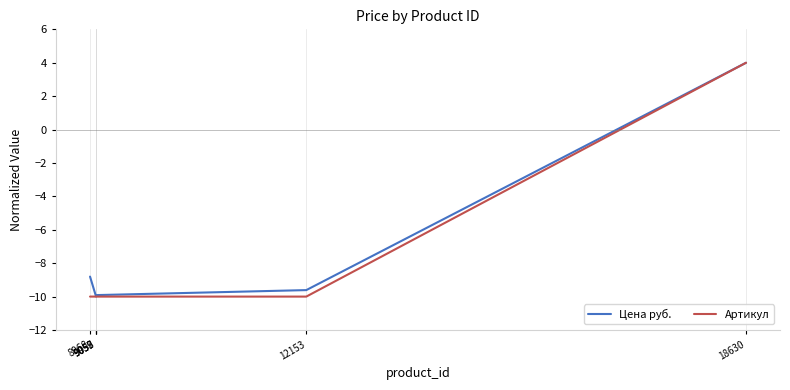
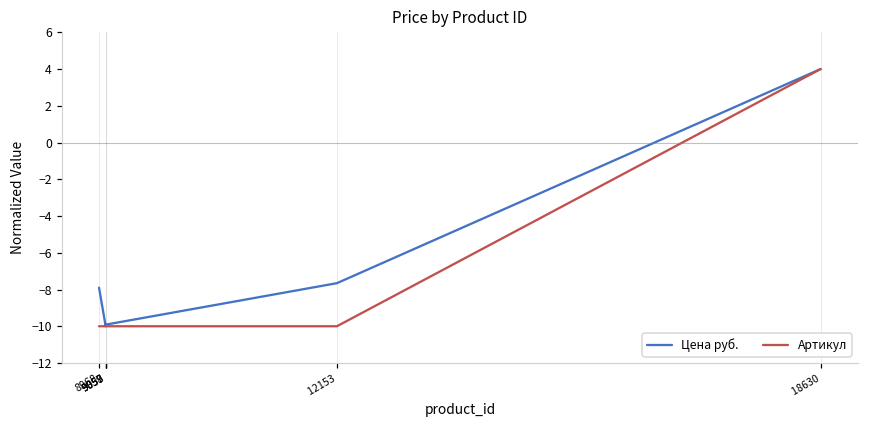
Цена руб., 8968: -8.8 -> -7.9
Цена руб., 12153: -9.6 -> -7.7
